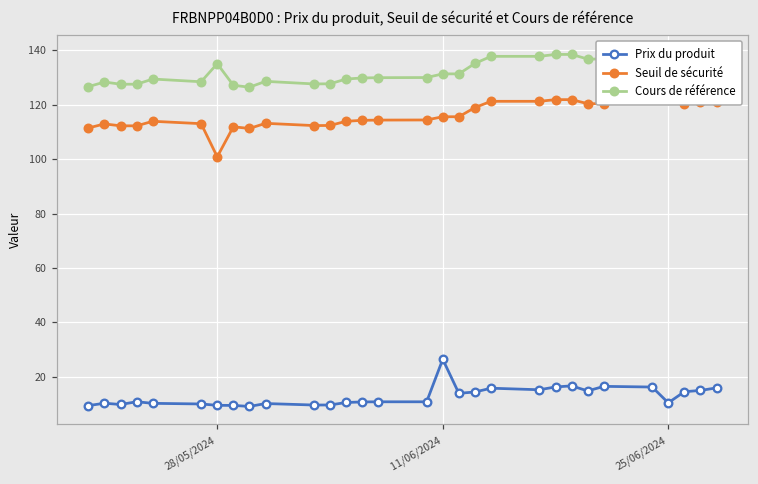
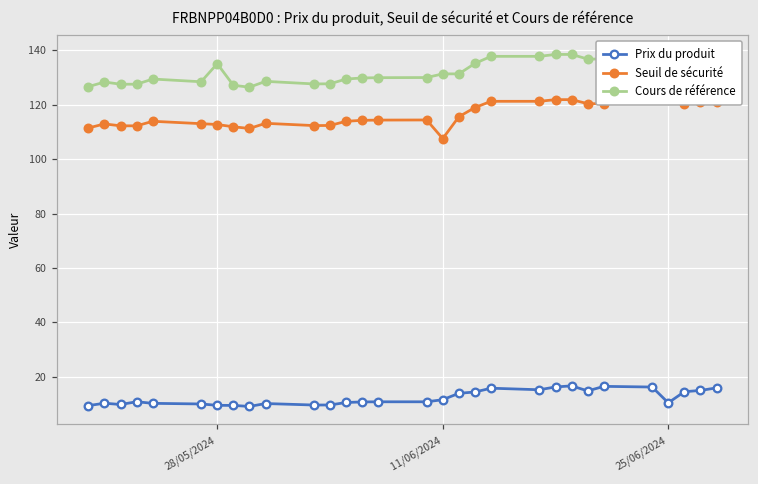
Seuil de sécurité, 28/05/2024: 101 -> 113
Prix du produit, 11/06/2024: 26 -> 12
Seuil de sécurité, 11/06/2024: 116 -> 108
